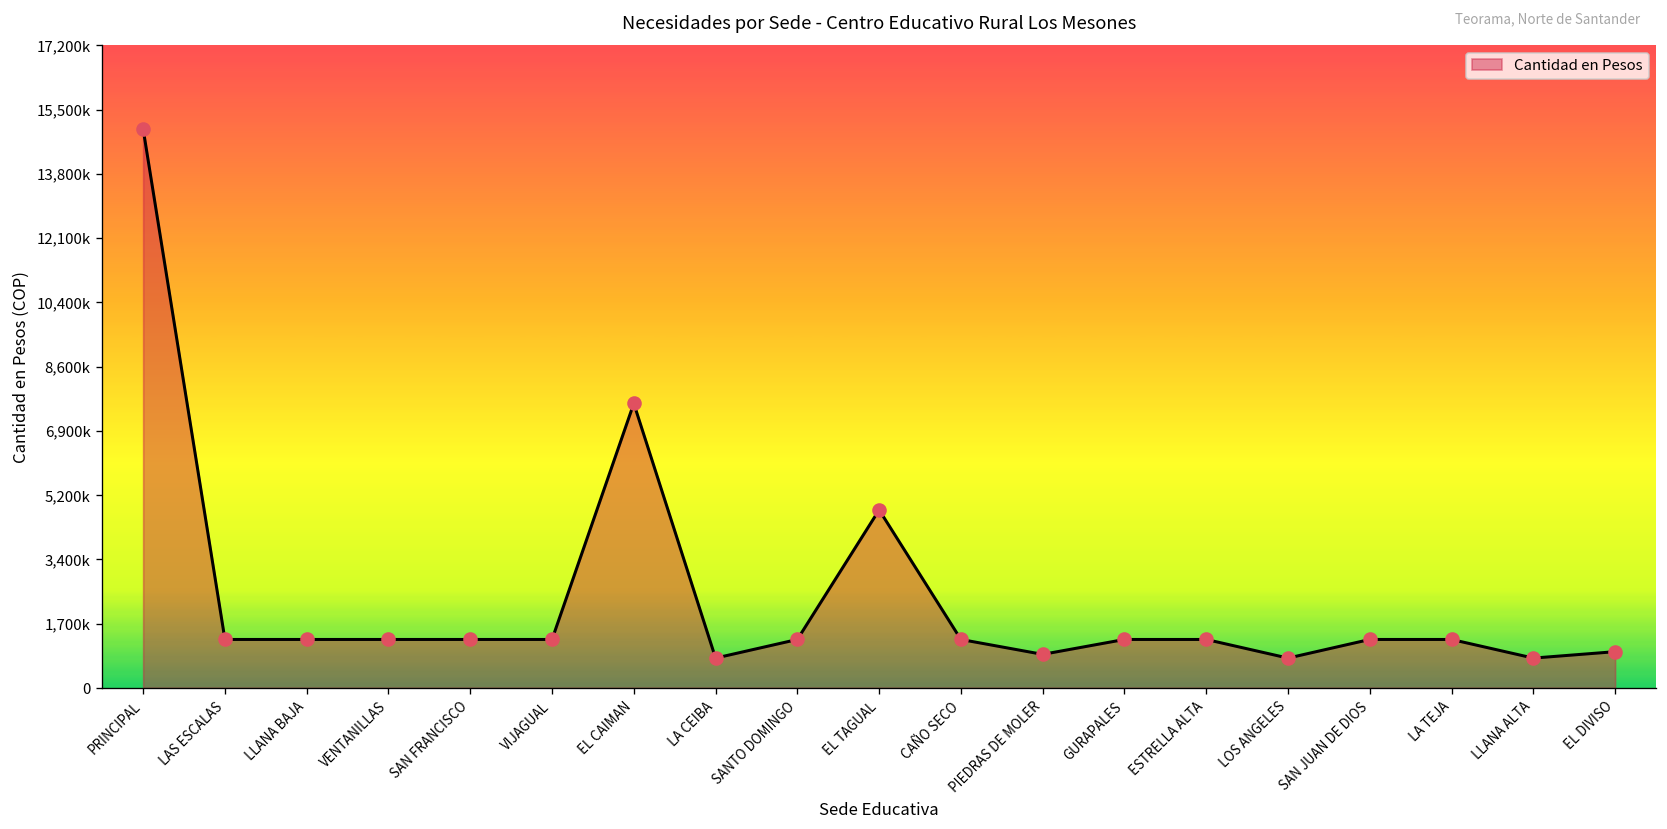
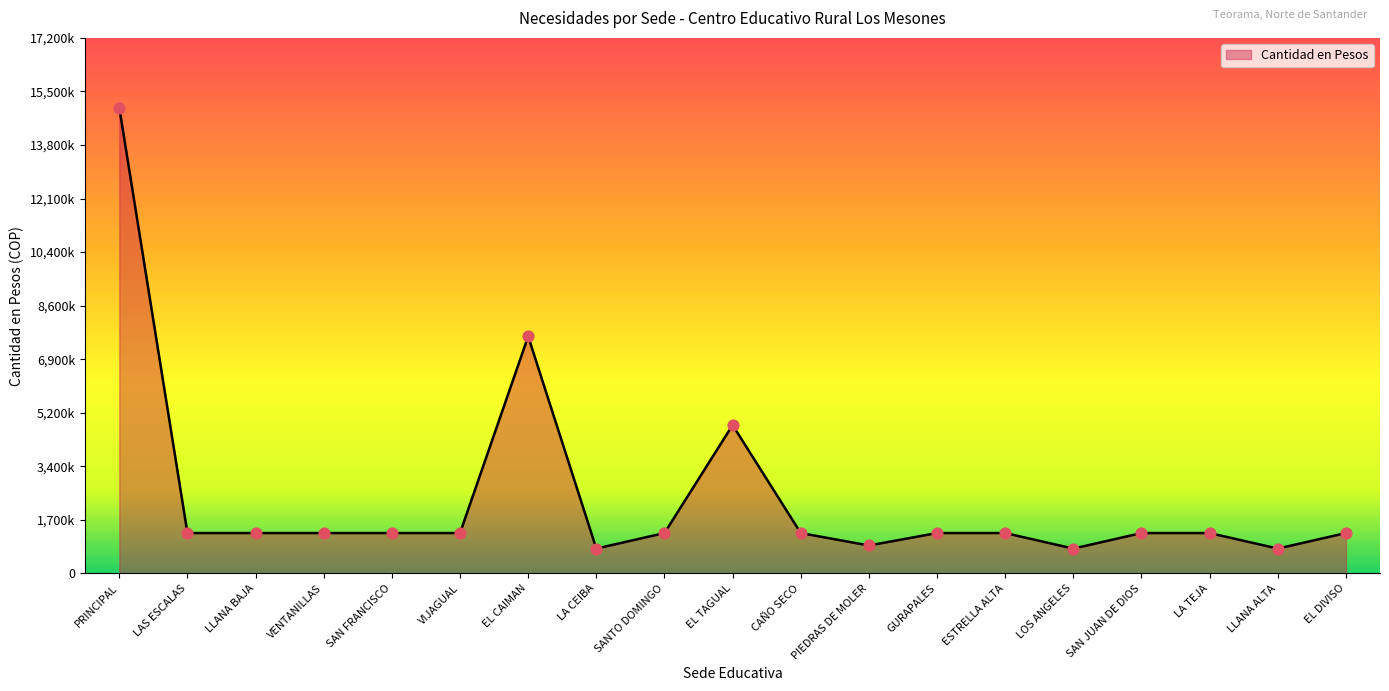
EL DIVISO: 1,000,000 -> 1,300,000
